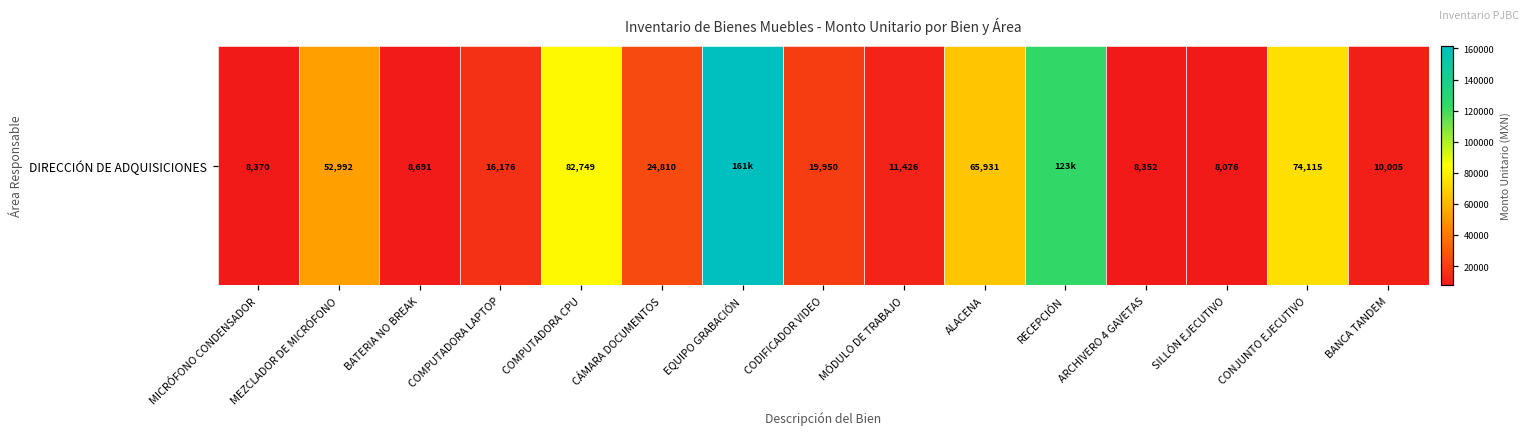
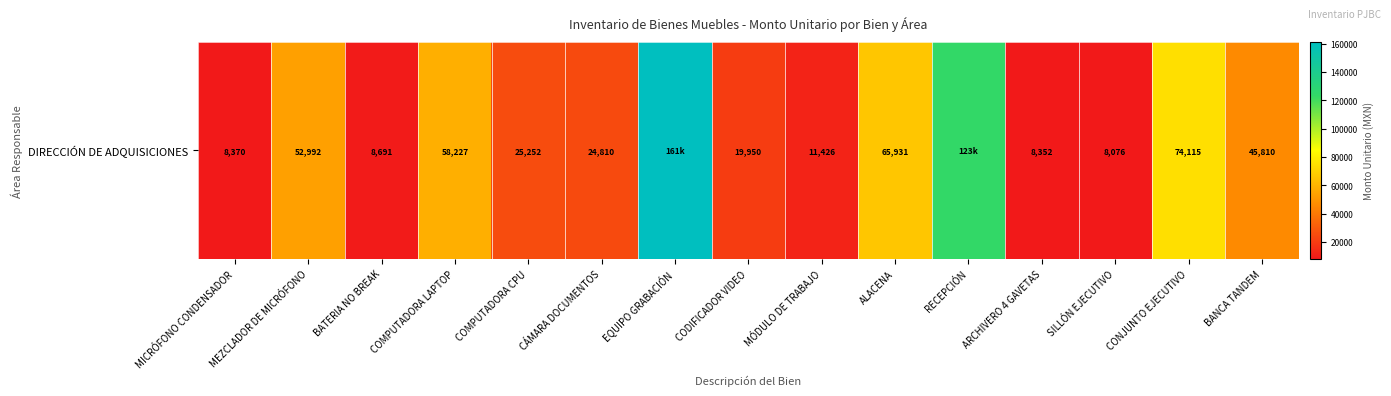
DIRECCIÓN DE ADQUISICIONES, COMPUTADORA LAPTOP: 16,176 -> 58,227
DIRECCIÓN DE ADQUISICIONES, COMPUTADORA CPU: 82,749 -> 25,252
DIRECCIÓN DE ADQUISICIONES, BANCA TANDEM: 10,005 -> 45,810
